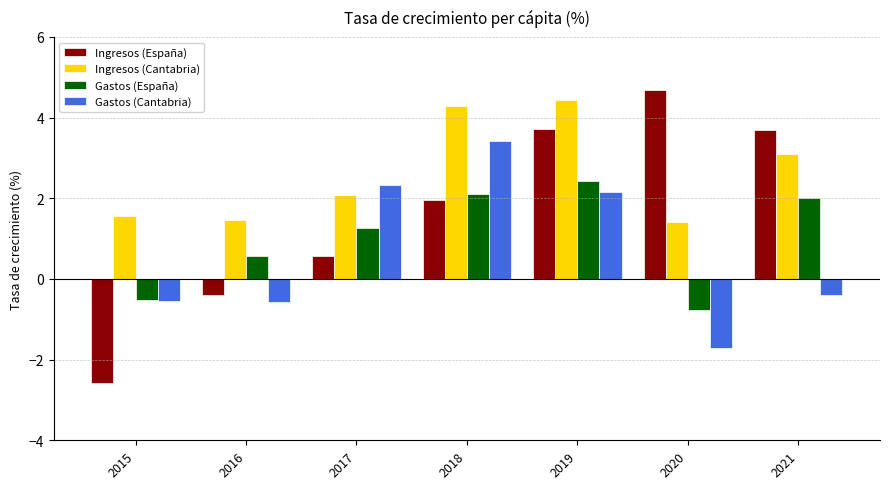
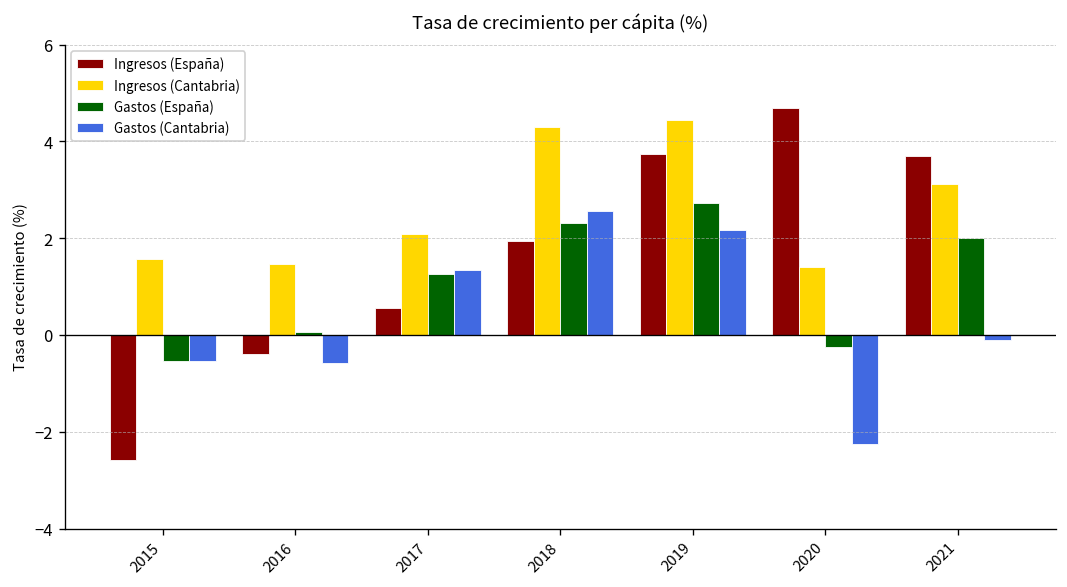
Gastos (España), 2016: 0.6 -> 0.1
Gastos (Cantabria), 2017: 2.3 -> 1.3
Gastos (España), 2018: 2.1 -> 2.3
Gastos (Cantabria), 2018: 3.4 -> 2.6
Gastos (España), 2019: 2.4 -> 2.7
Gastos (España), 2020: -0.8 -> -0.2
Gastos (Cantabria), 2020: -1.7 -> -2.3
Gastos (Cantabria), 2021: -0.4 -> -0.1
